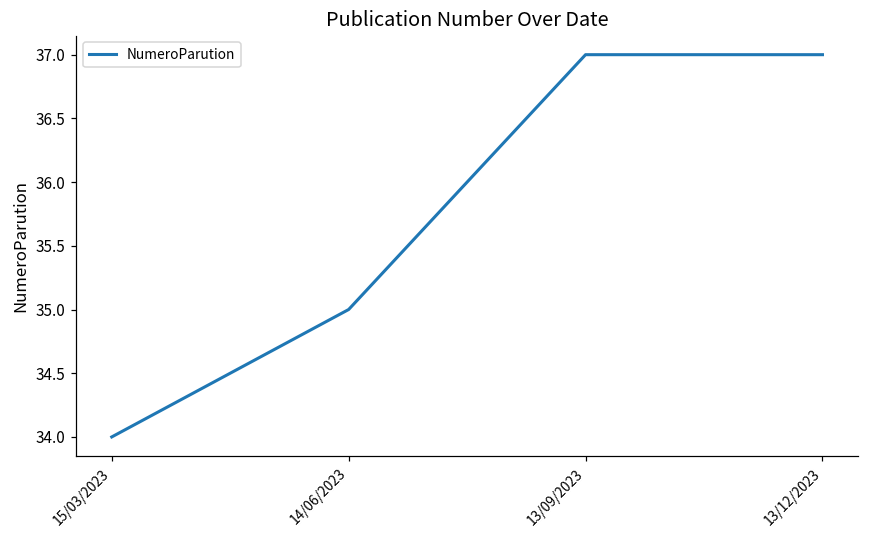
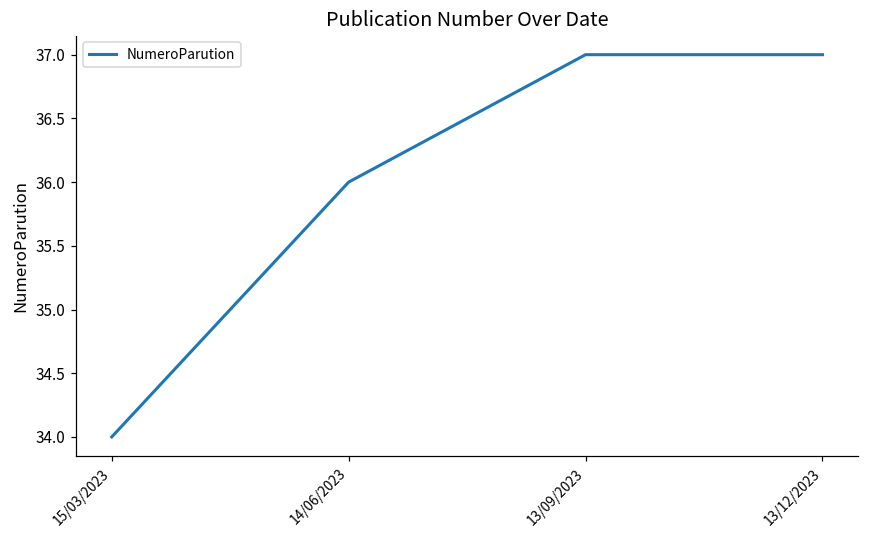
14/06/2023: 35 -> 36
